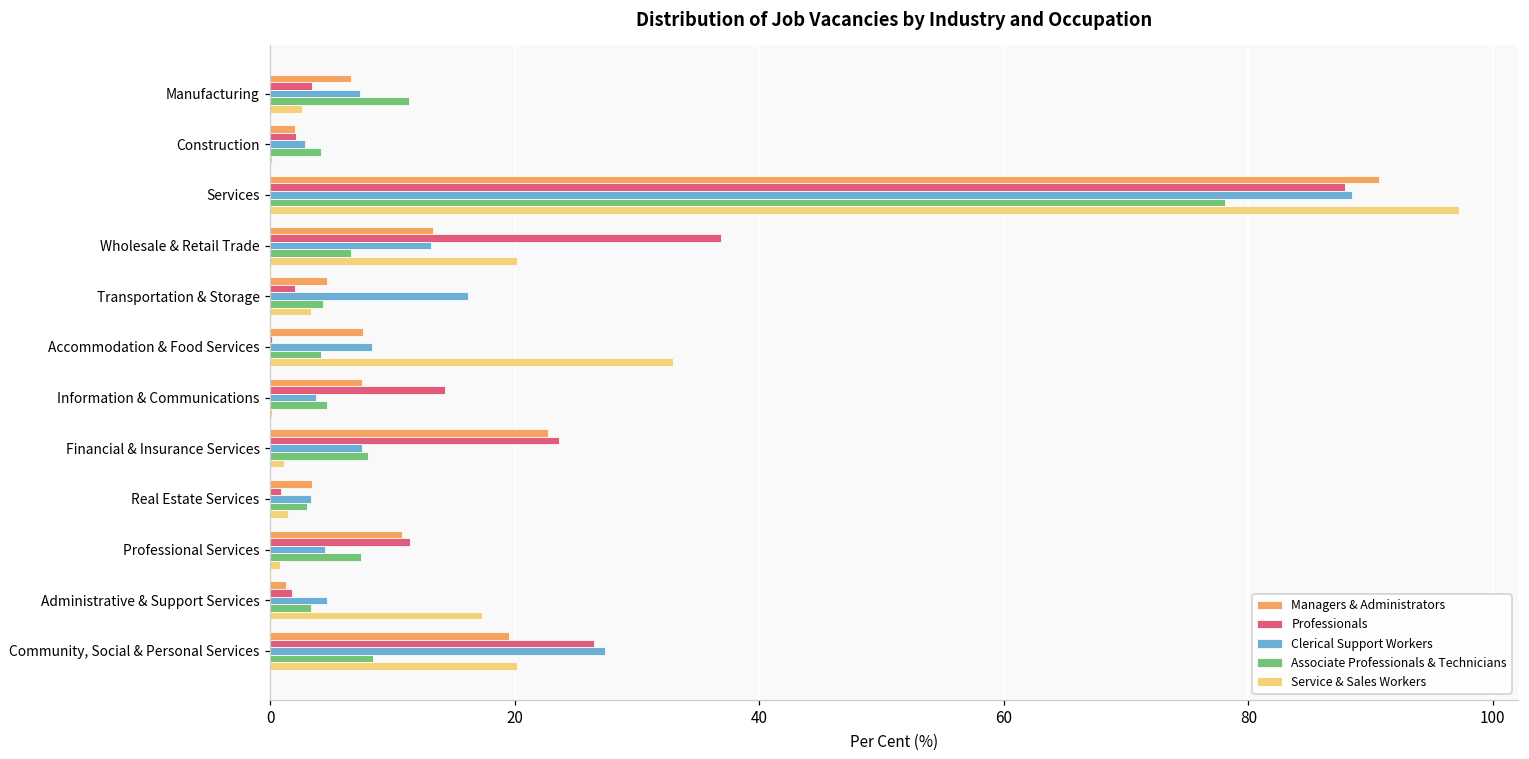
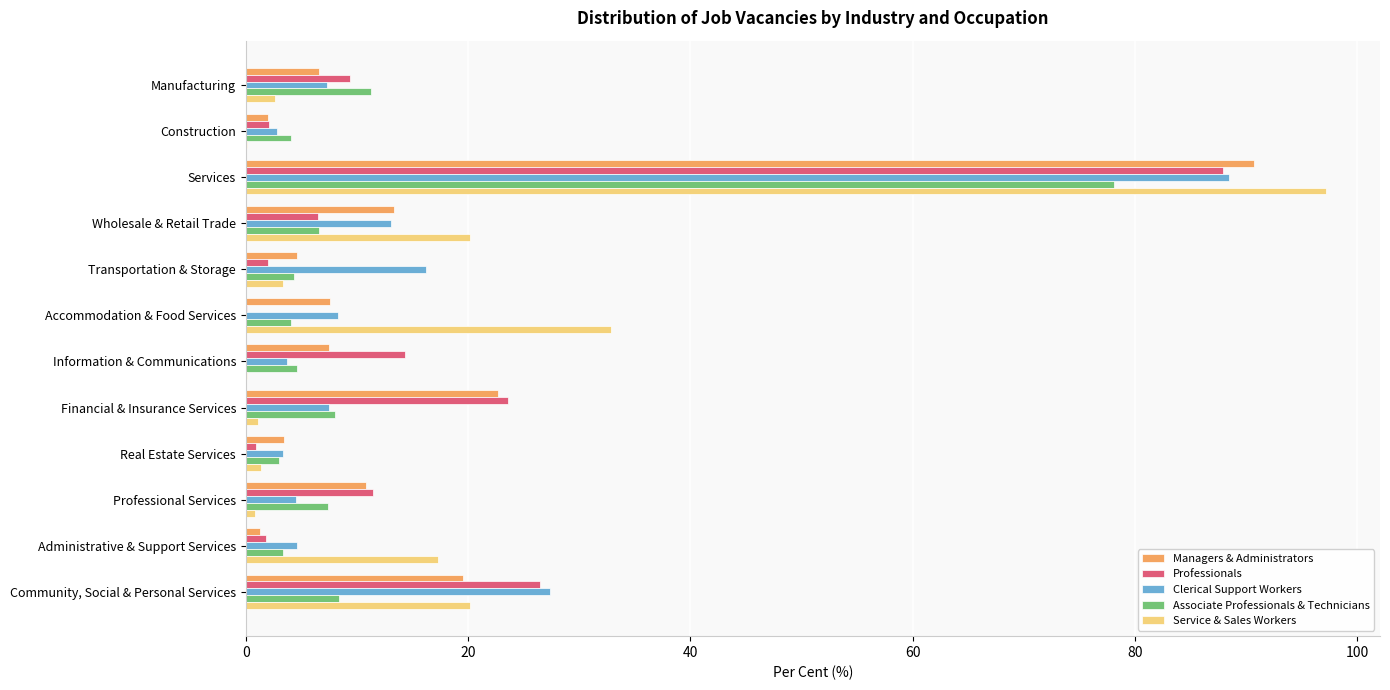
Professionals, Manufacturing: 3.4 -> 9.4
Professionals, Wholesale & Retail Trade: 36.9 -> 6.5
